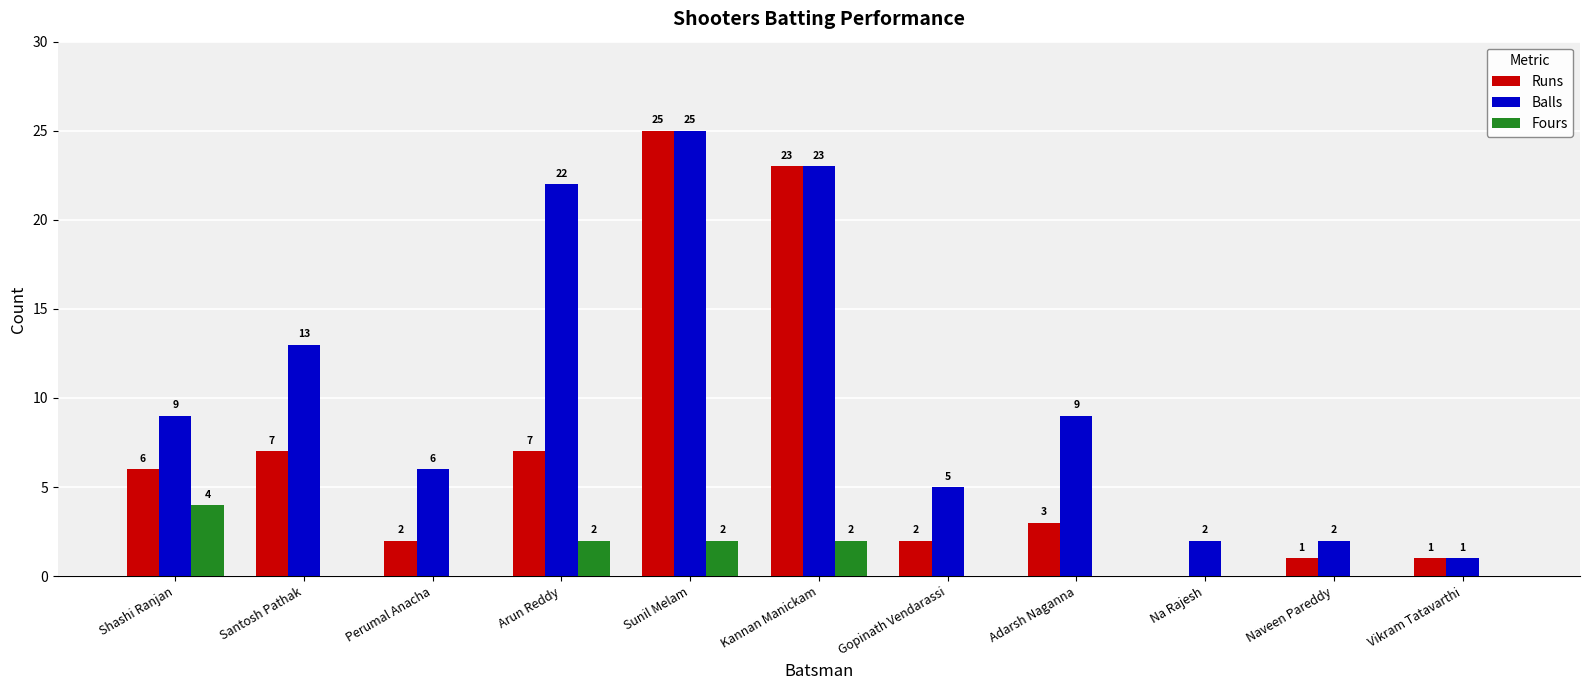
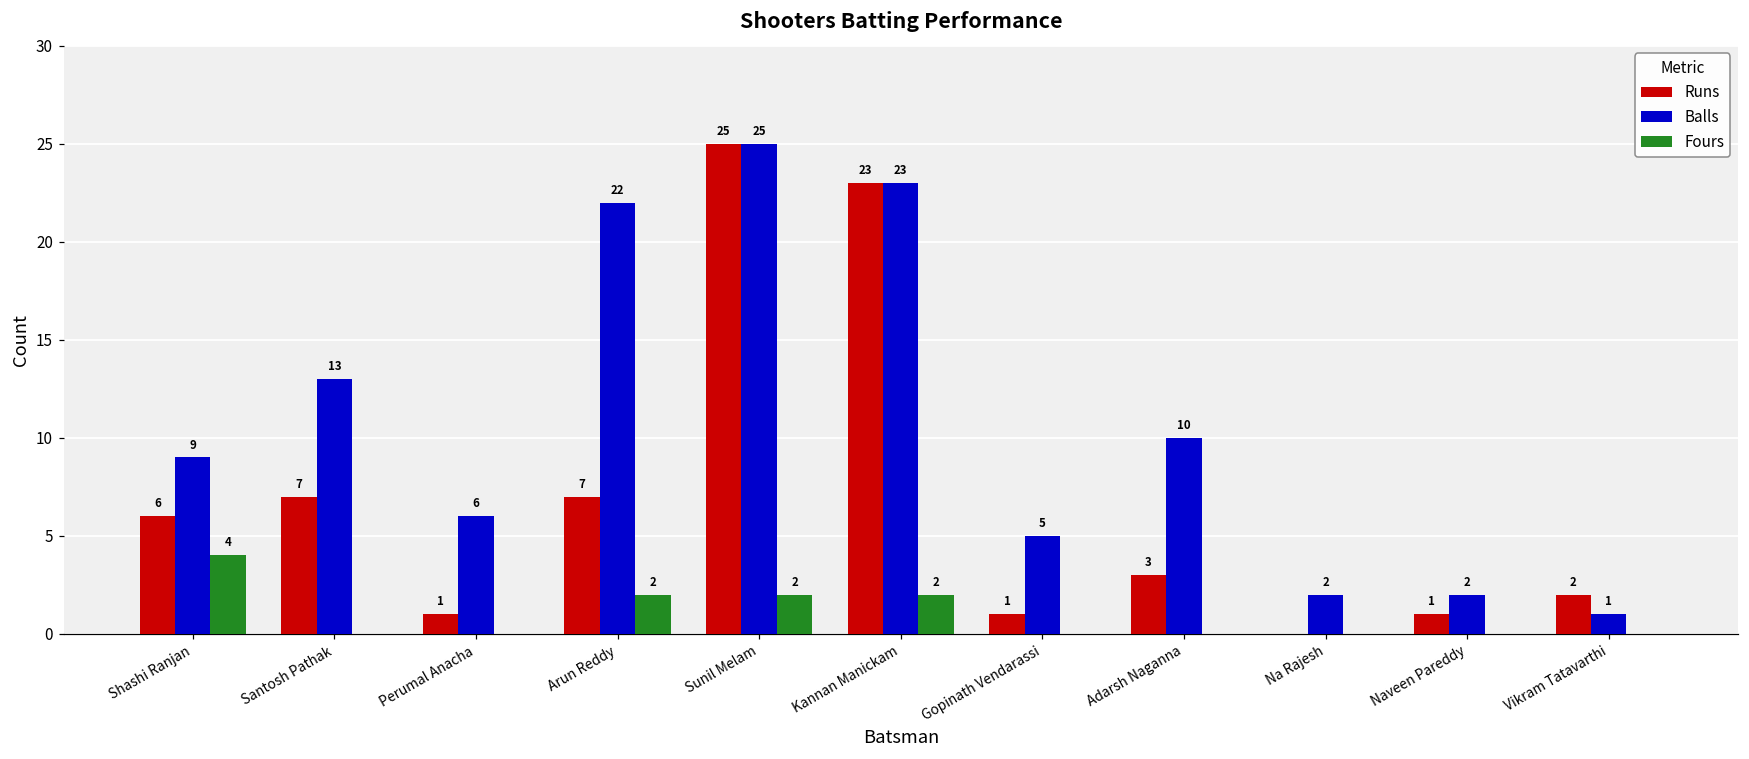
Runs, Perumal Anacha: 2 -> 1
Runs, Gopinath Vendarassi: 2 -> 1
Balls, Adarsh Naganna: 9 -> 10
Runs, Vikram Tatavarthi: 1 -> 2
